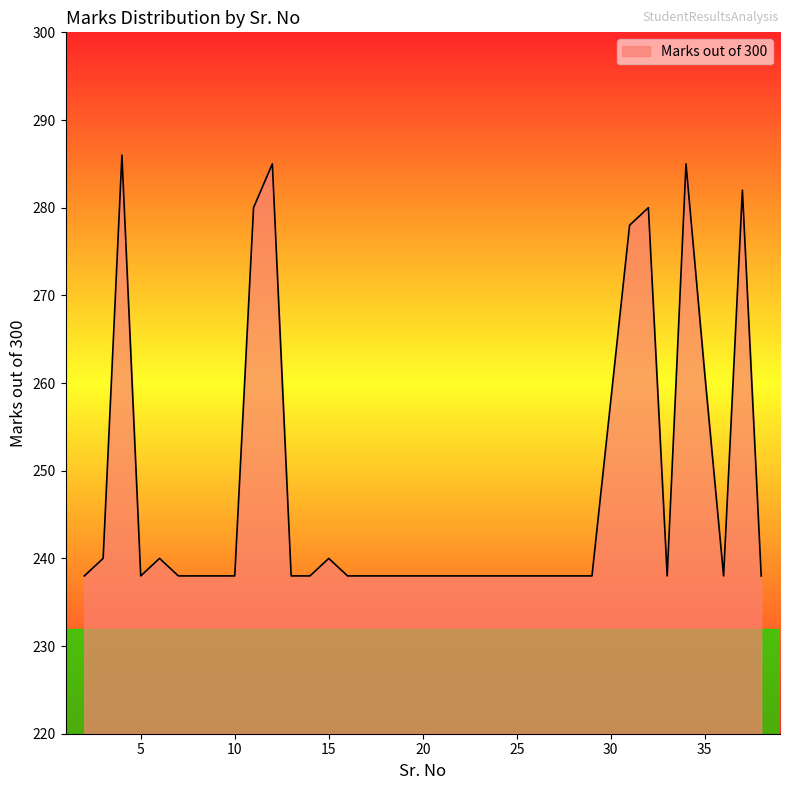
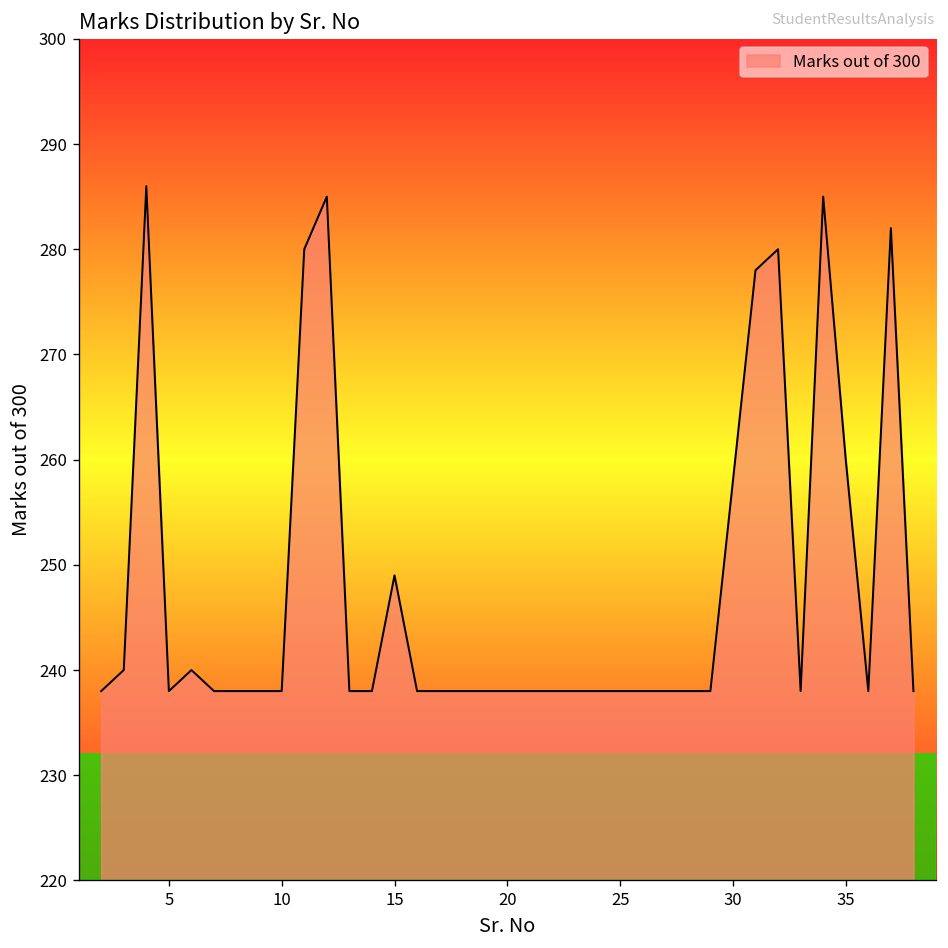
15: 240 -> 249
35: 261 -> 260
